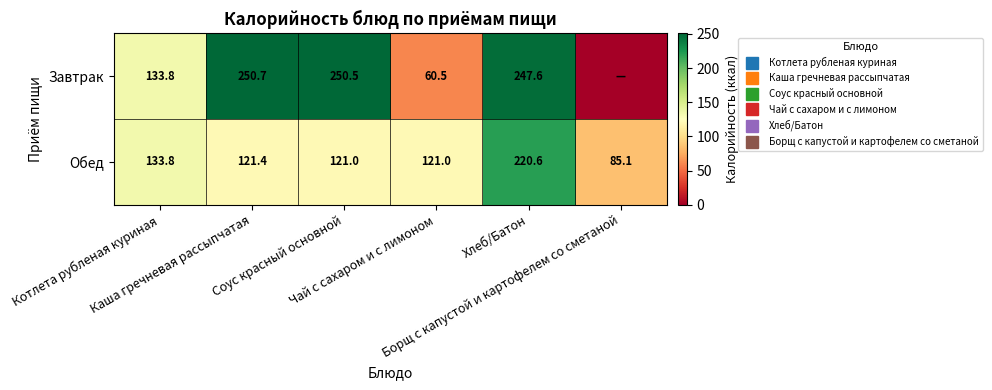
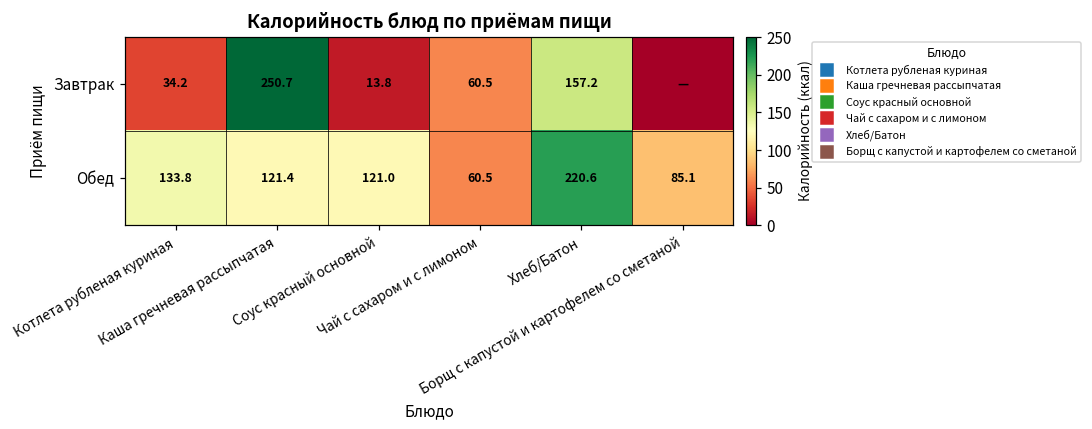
Завтрак, Котлета рубленая куриная: 133.8 -> 34.2
Завтрак, Соус красный основной: 250.5 -> 13.8
Завтрак, Хлеб/Батон: 247.6 -> 157.2
Обед, Чай с сахаром и с лимоном: 121.0 -> 60.5
